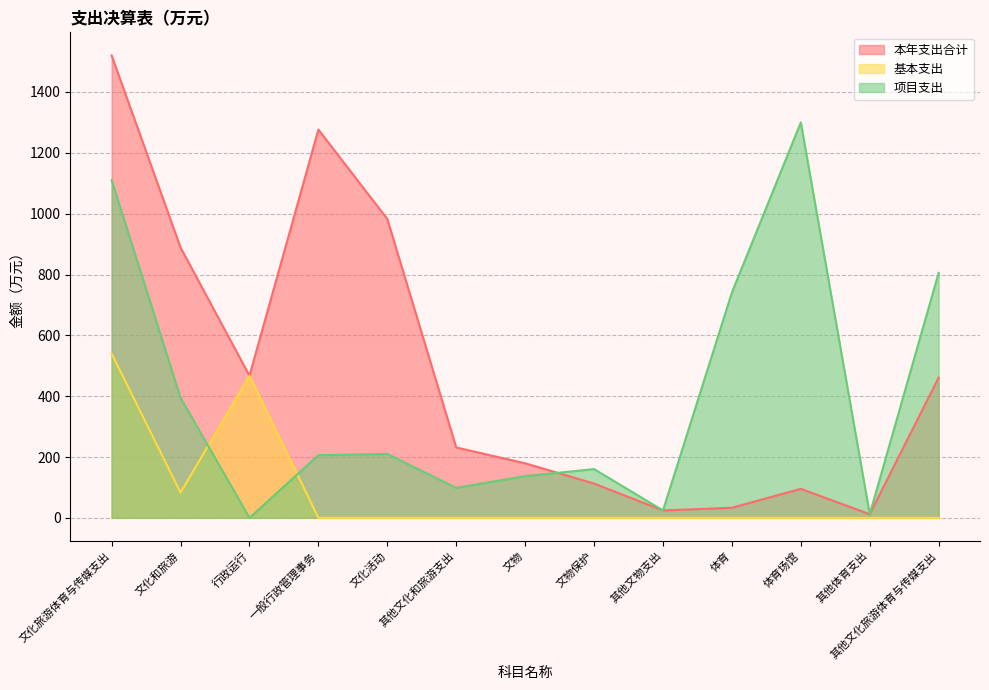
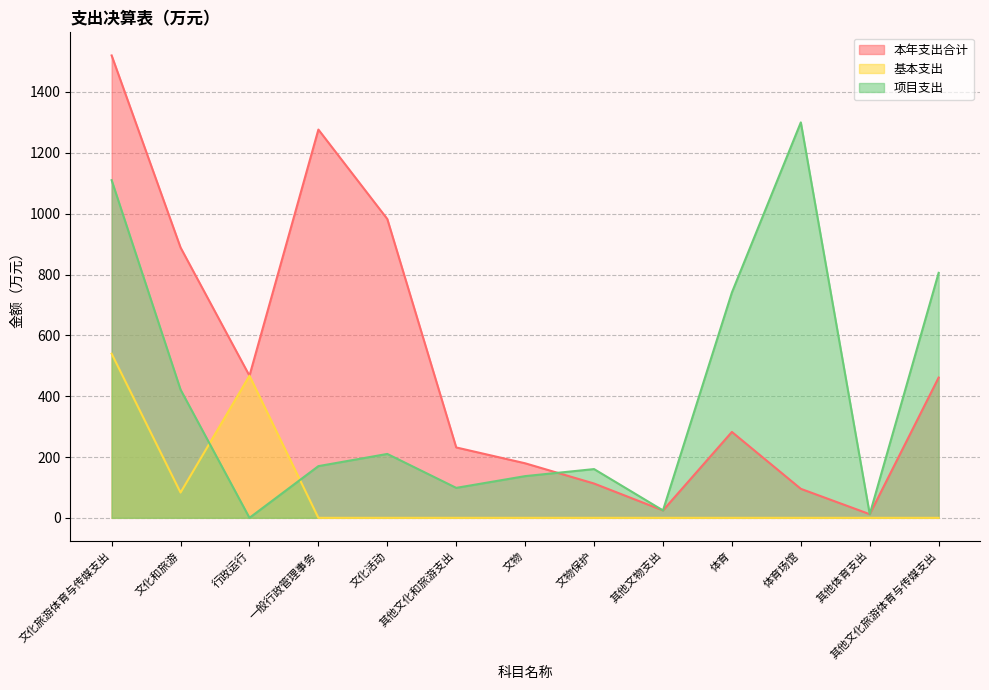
项目支出, 文化和旅游: 390 -> 420
项目支出, 一般行政管理事务: 210 -> 170
本年支出合计, 体育: 30 -> 280
